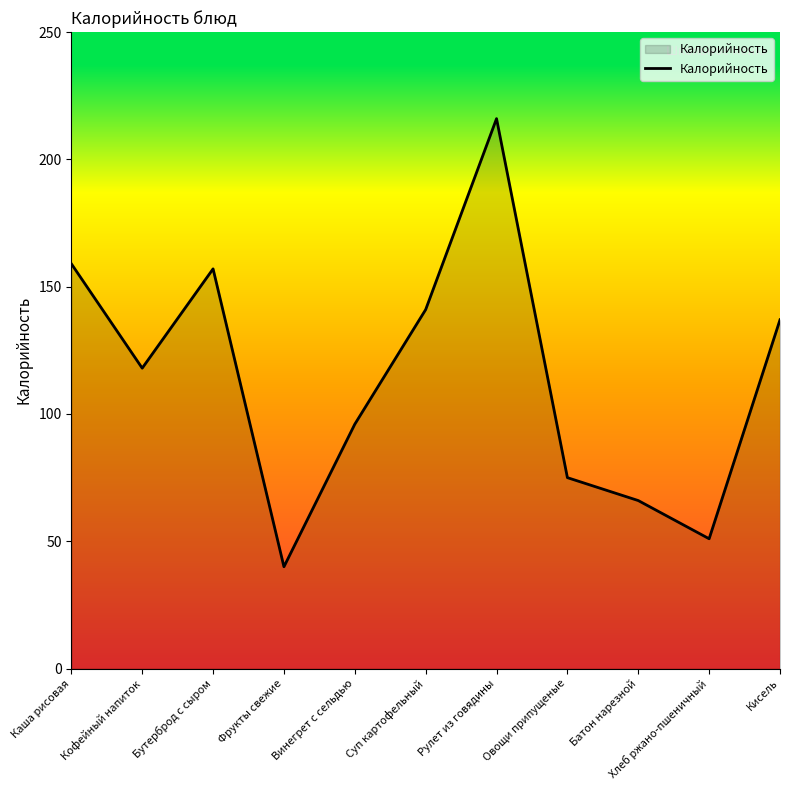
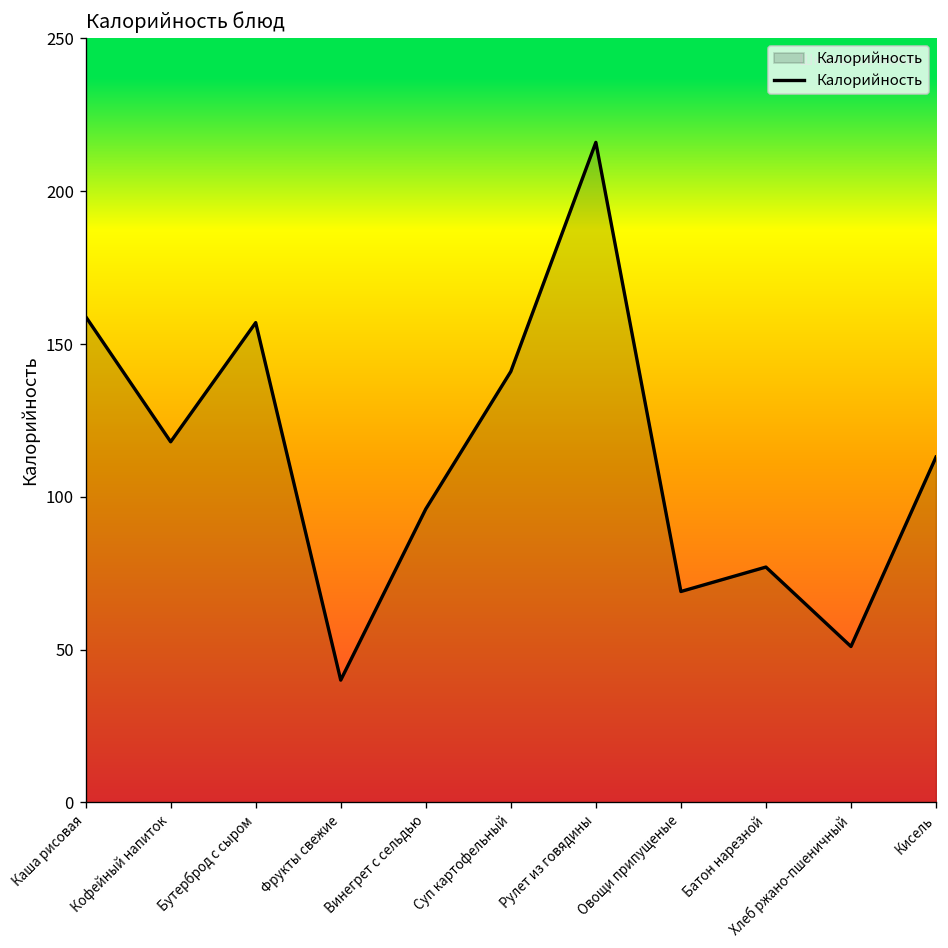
Овощи припущеные: 75 -> 69
Батон нарезной: 66 -> 77
Кисель: 137 -> 113
